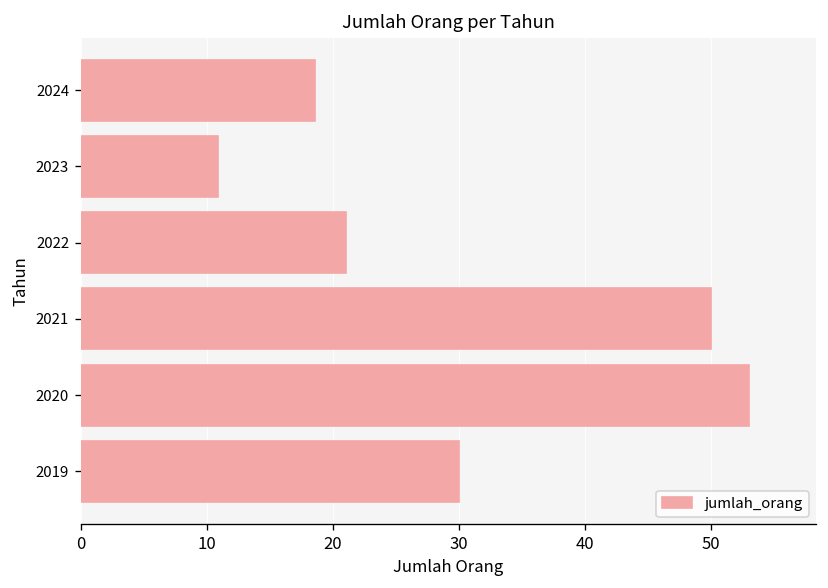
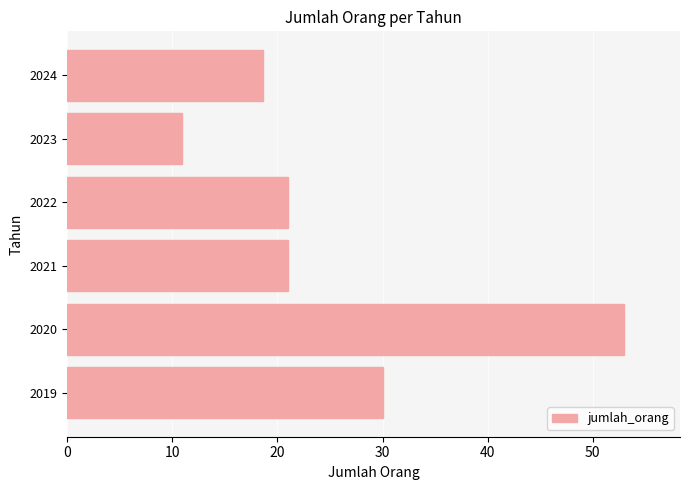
2021: 50 -> 21
